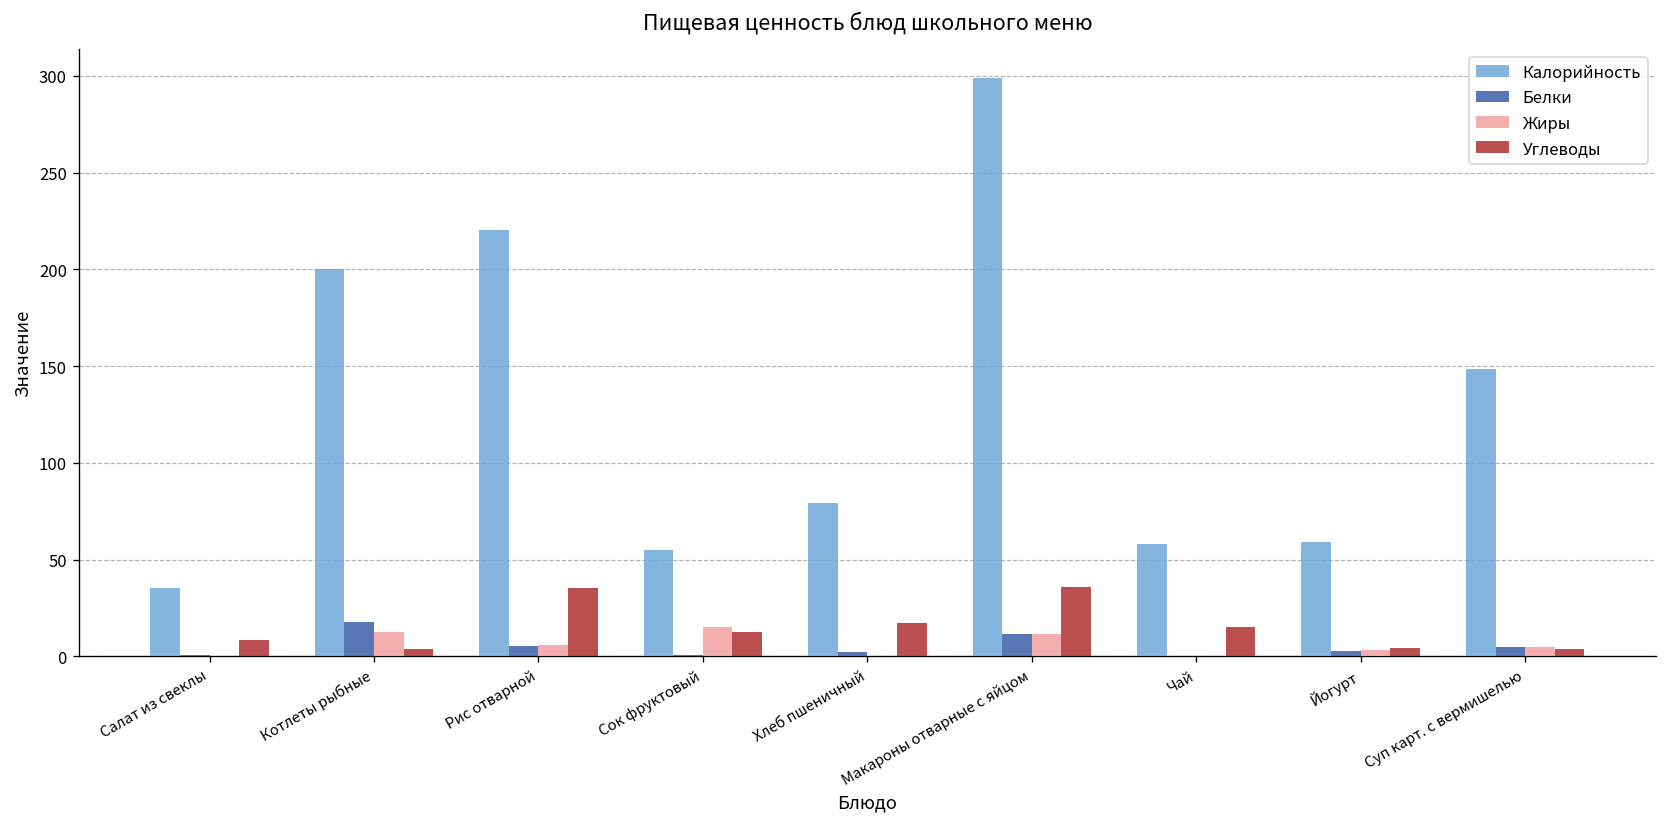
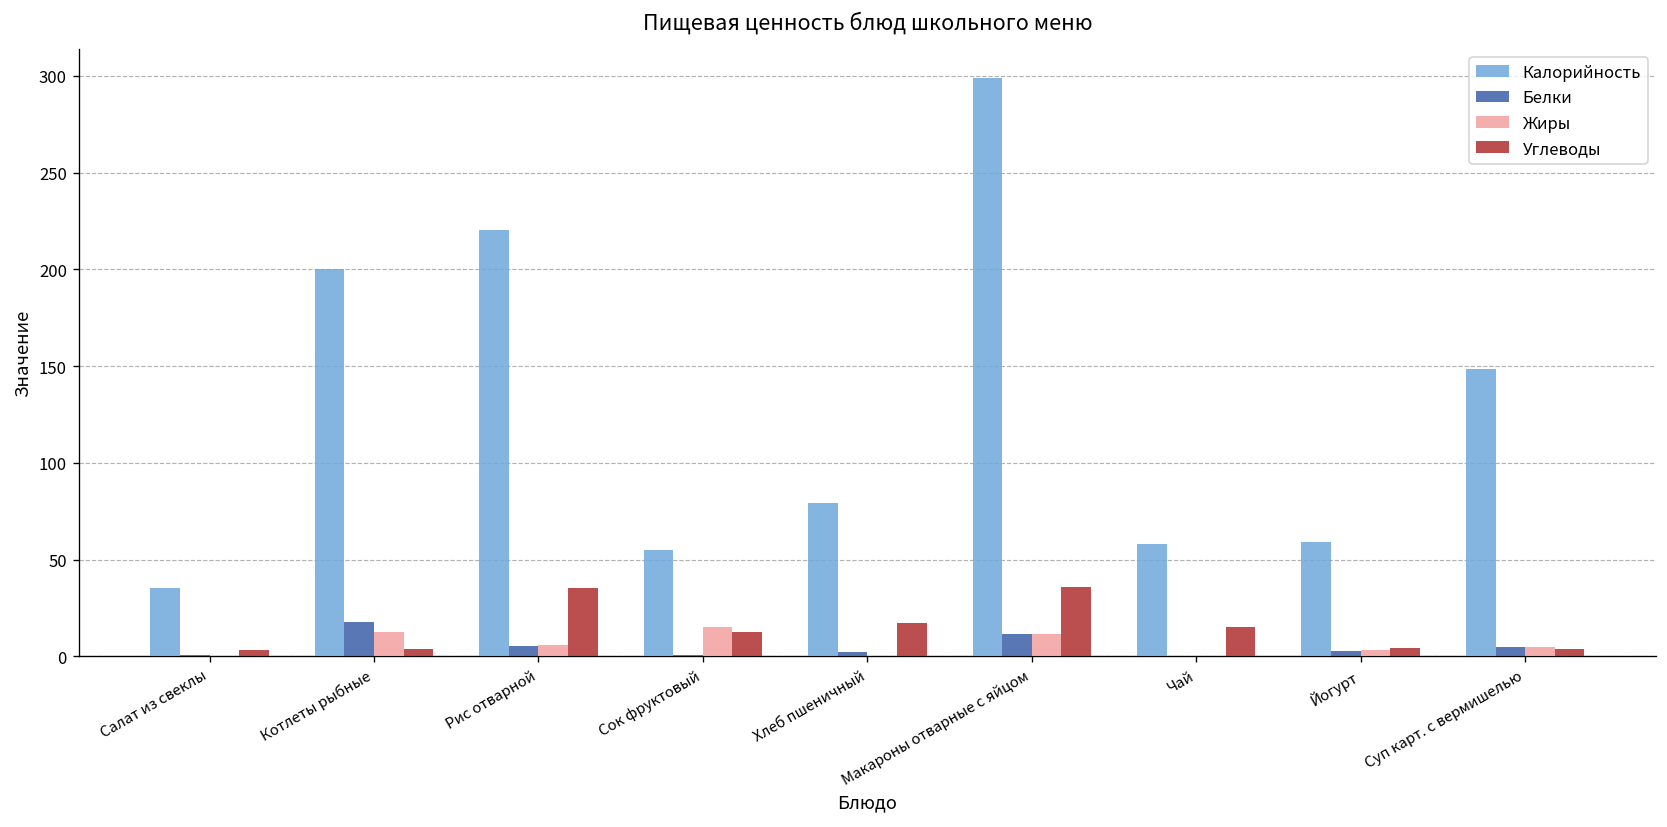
Углеводы, Салат из свеклы: 9 -> 3
